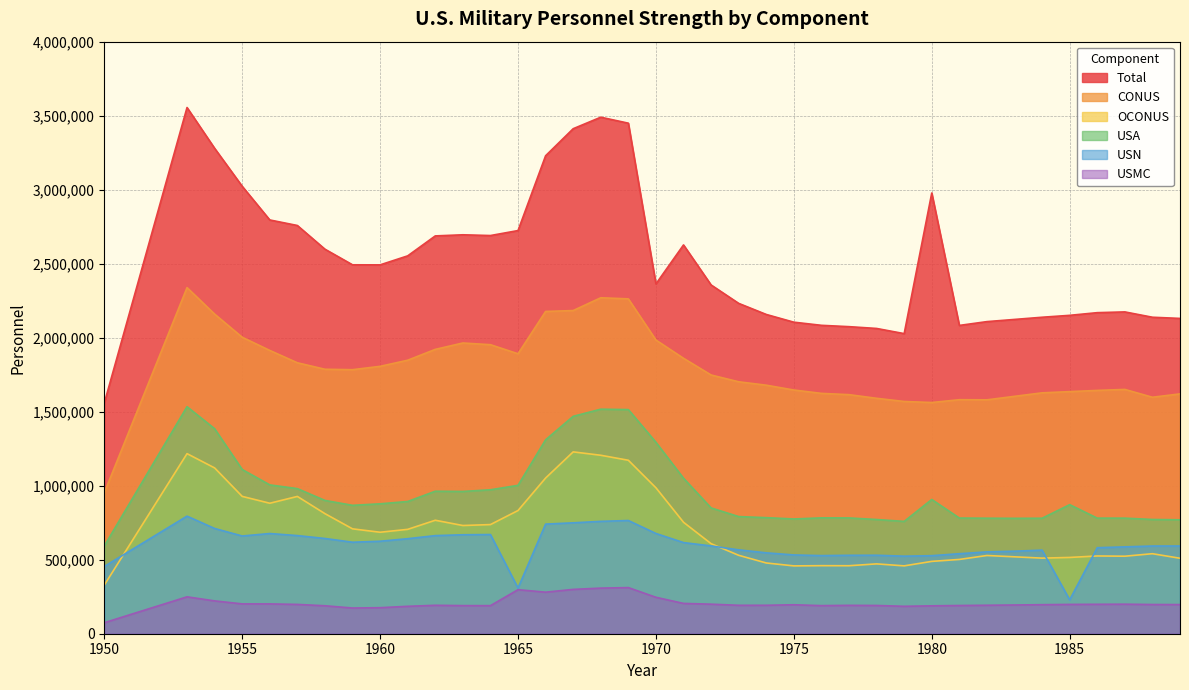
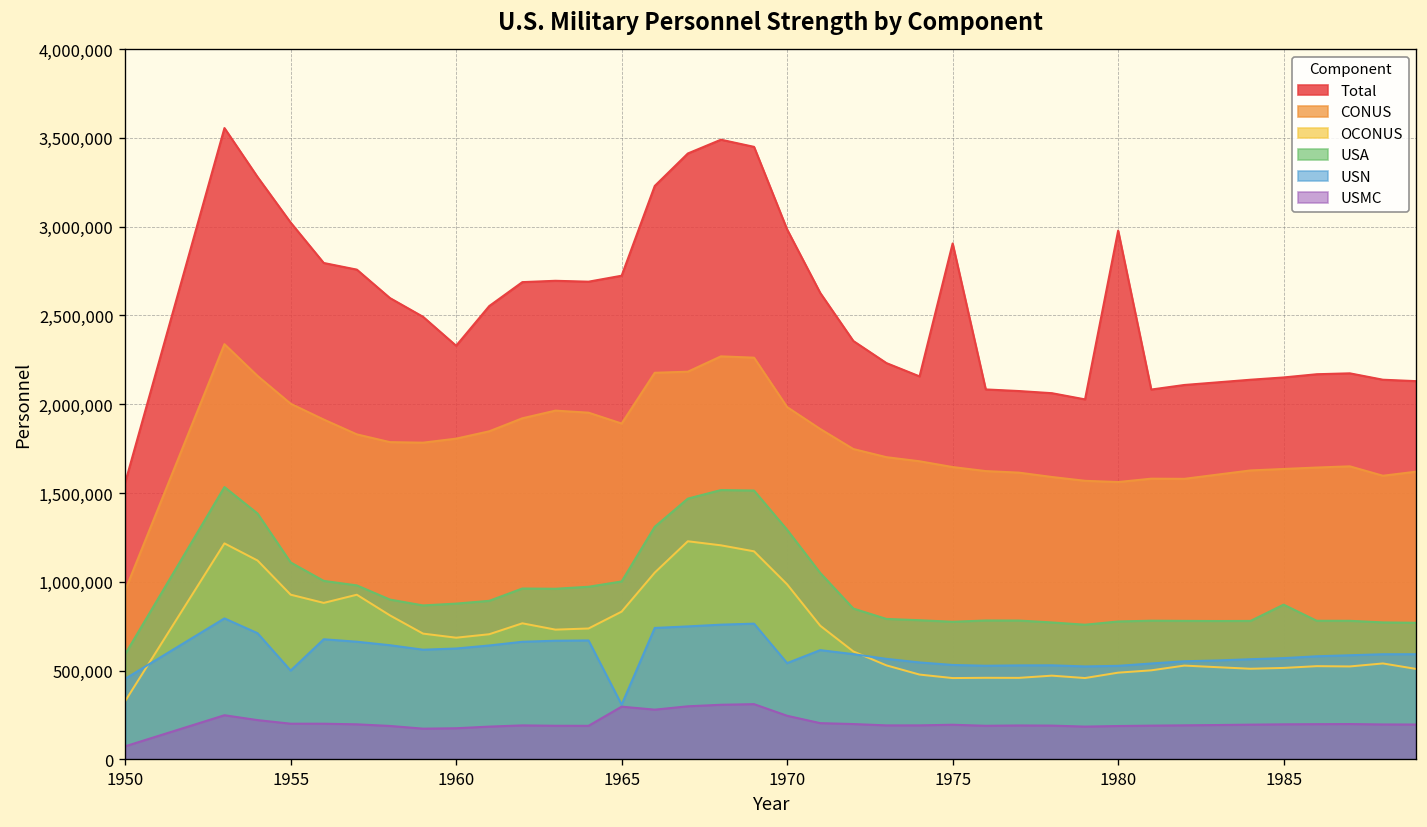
USN, 1955: 660,000 -> 500,000
Total, 1960: 2,490,000 -> 2,330,000
Total, 1970: 2,360,000 -> 2,980,000
USN, 1970: 680,000 -> 540,000
Total, 1975: 2,100,000 -> 2,910,000
USA, 1980: 910,000 -> 780,000
USN, 1985: 230,000 -> 570,000
